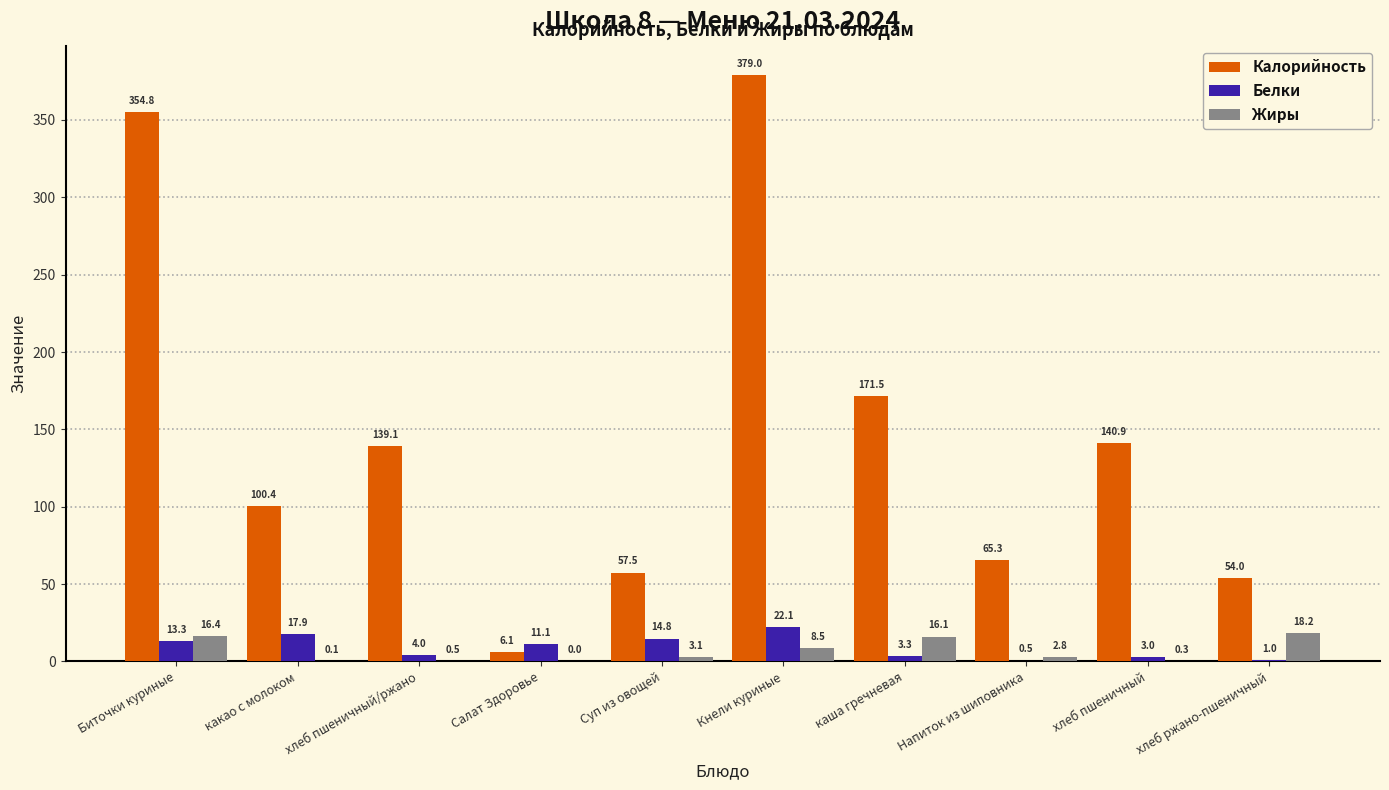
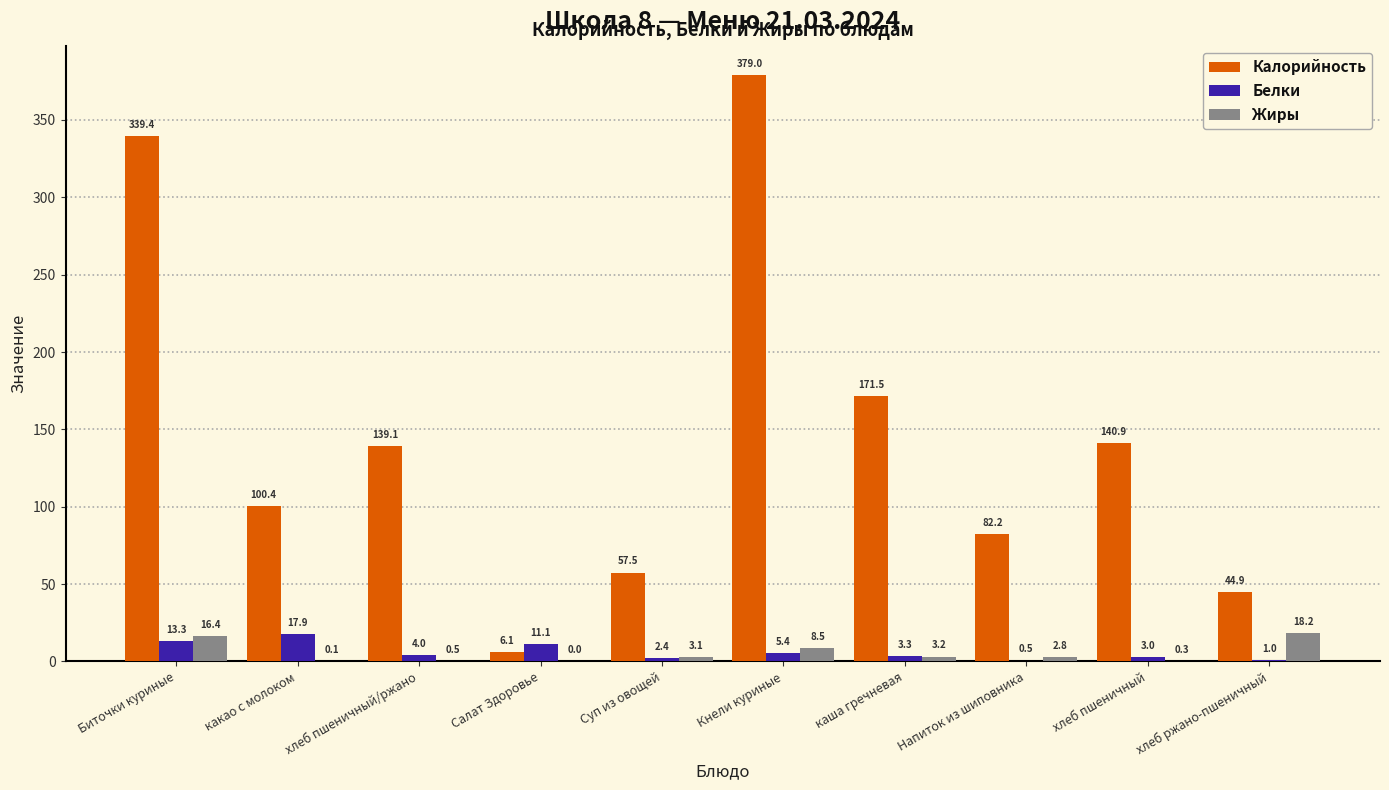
Калорийность, Биточки куриные: 354.8 -> 339.4
Белки, Суп из овощей: 14.8 -> 2.4
Белки, Кнели куриные: 22.1 -> 5.4
Жиры, каша гречневая: 16.1 -> 3.2
Калорийность, Напиток из шиповника: 65.3 -> 82.2
Калорийность, хлеб ржано-пшеничный: 54.0 -> 44.9
